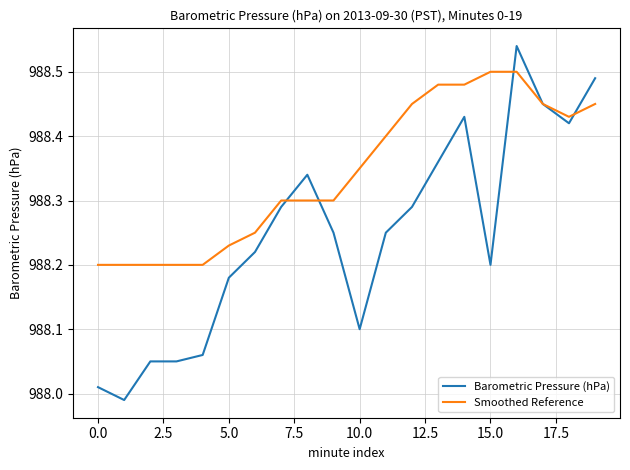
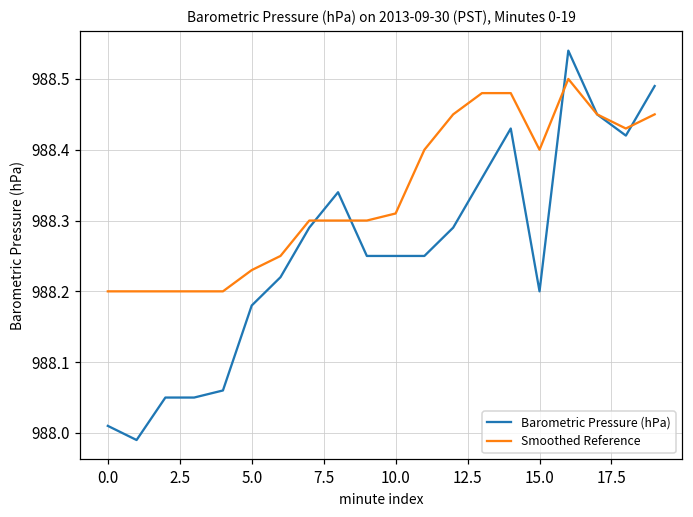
Barometric Pressure (hPa), 10.0: 988.10 -> 988.25
Smoothed Reference, 10.0: 988.35 -> 988.31
Smoothed Reference, 15.0: 988.5 -> 988.4
